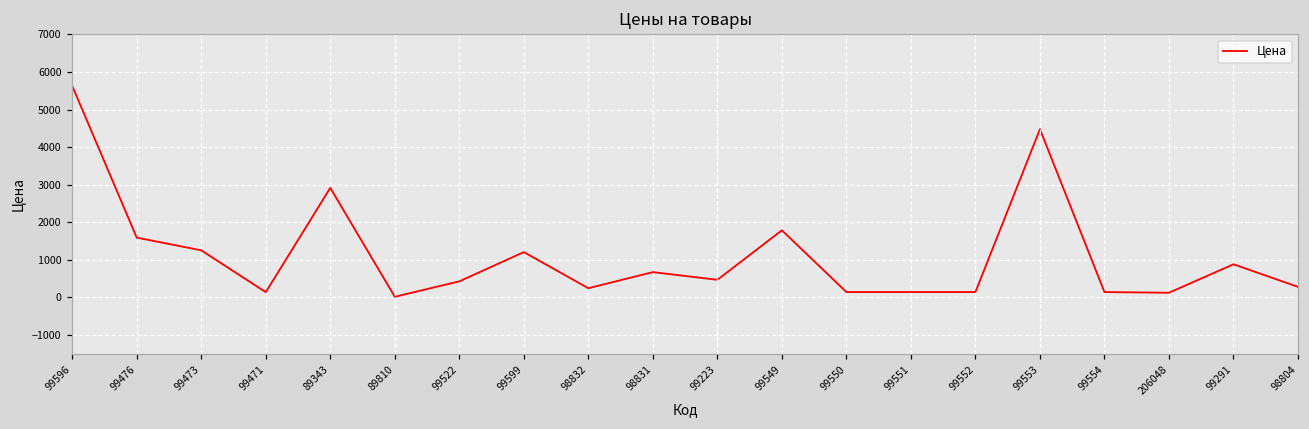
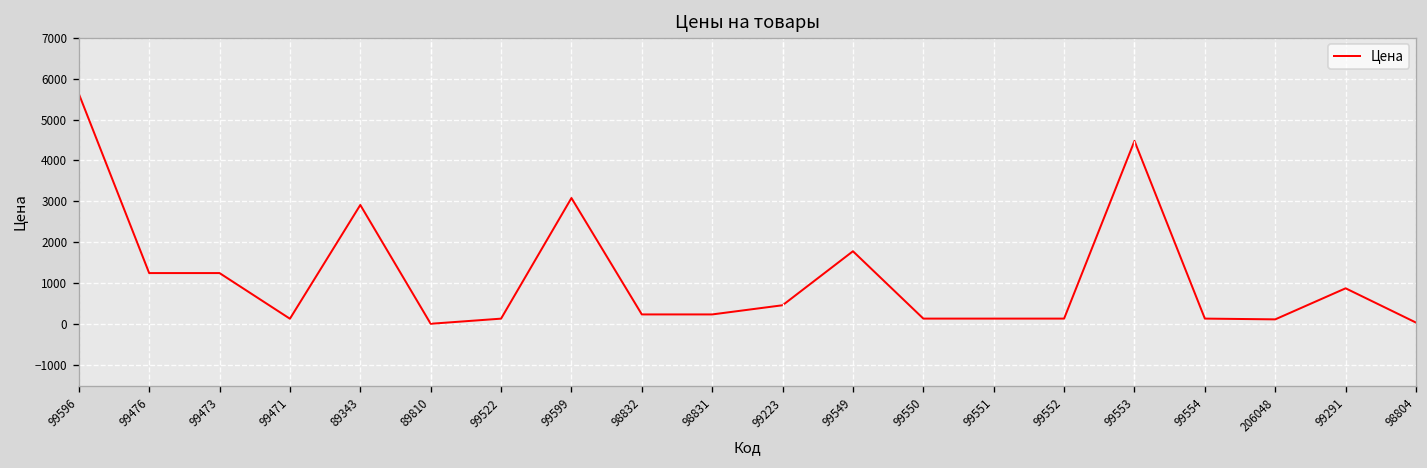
99476: 1600 -> 1300
99522: 400 -> 100
99599: 1200 -> 3100
98831: 700 -> 200
98804: 300 -> 0
